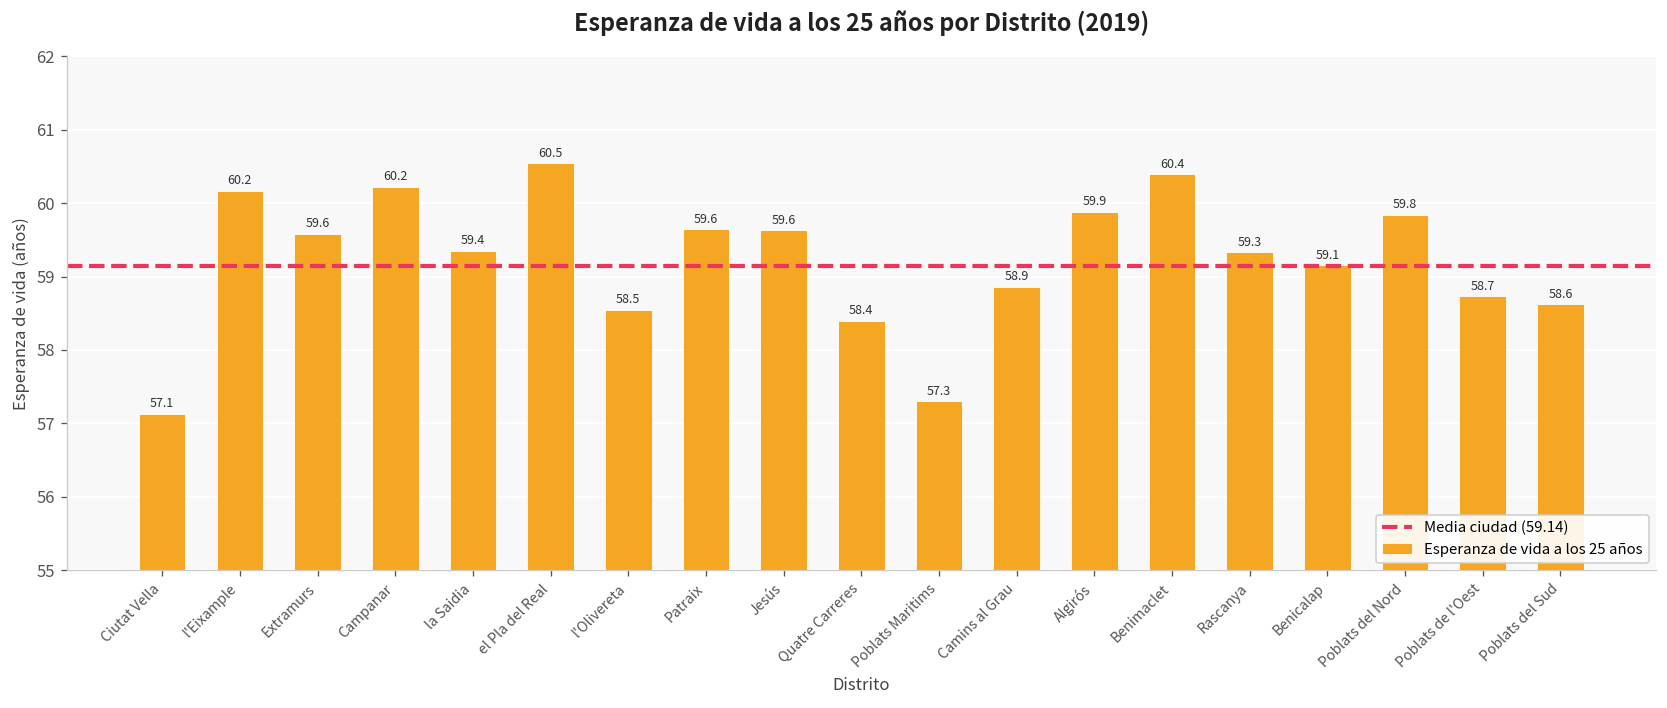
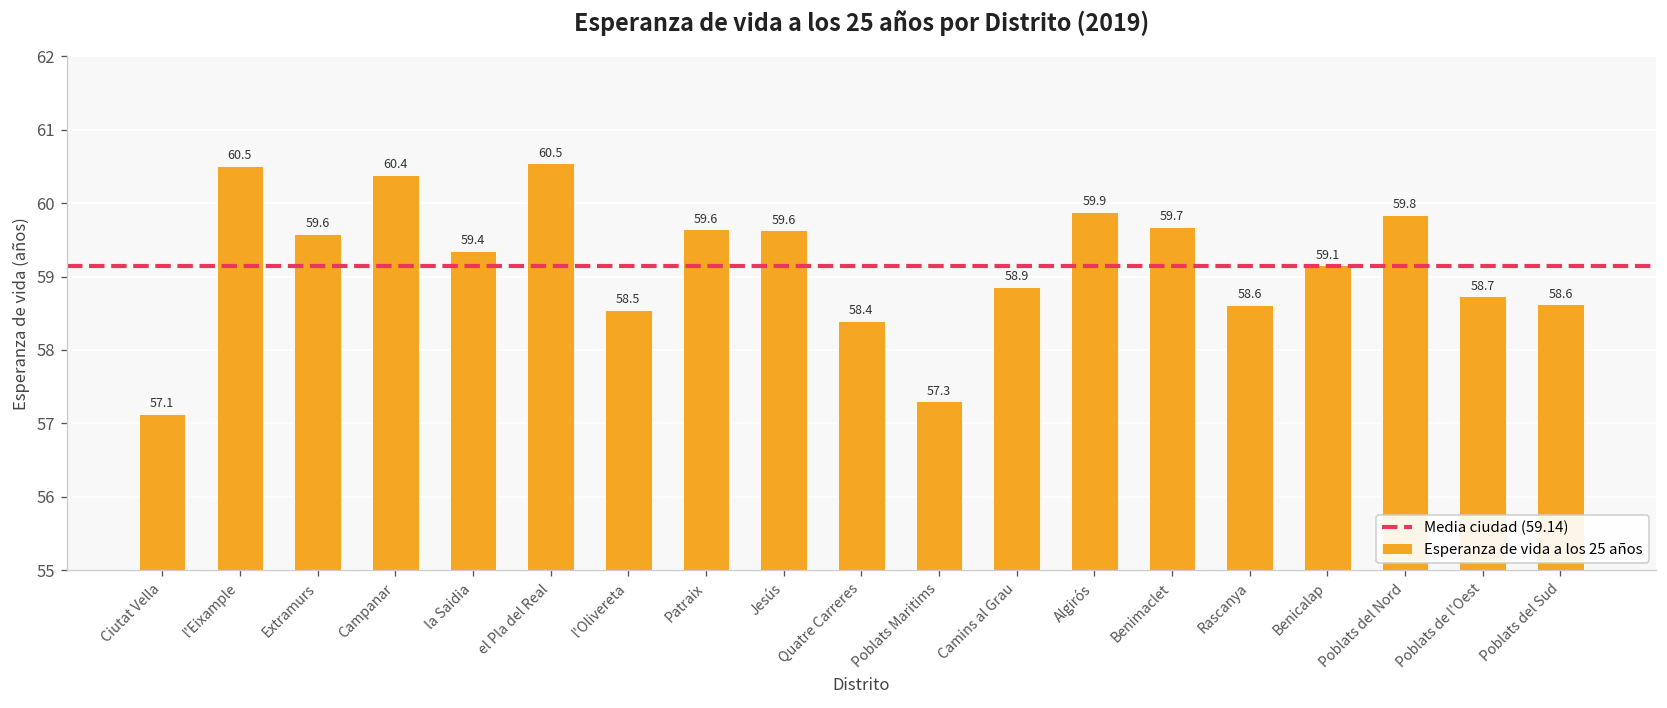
l'Eixample: 60.2 -> 60.5
Campanar: 60.2 -> 60.4
Benimaclet: 60.4 -> 59.7
Rascanya: 59.3 -> 58.6
